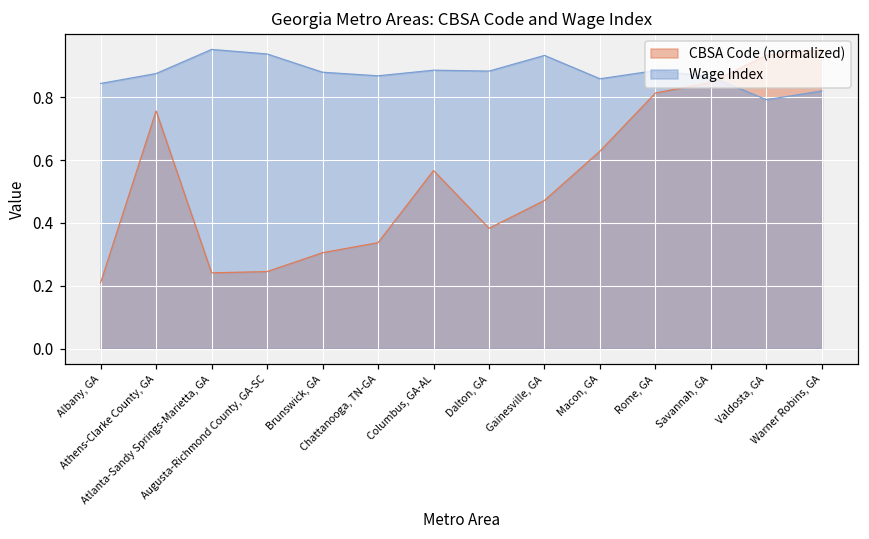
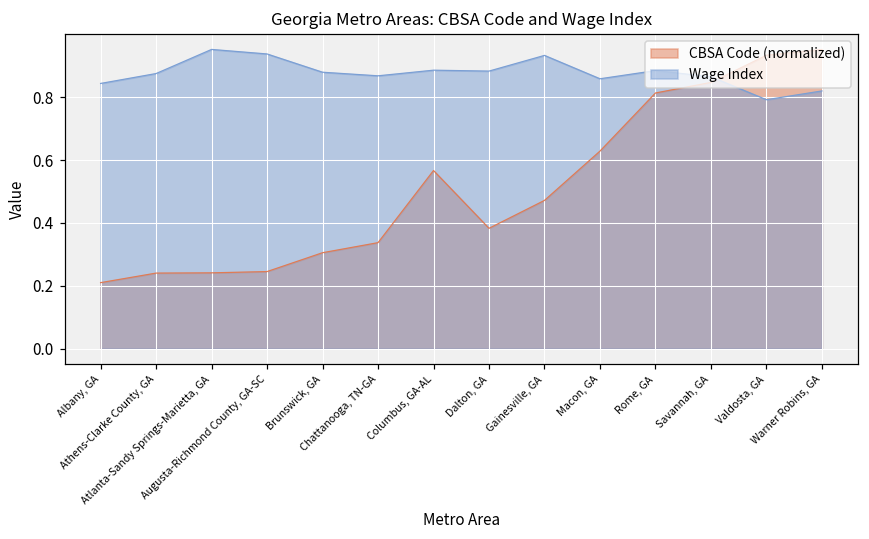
CBSA Code (normalized), Athens-Clarke County, GA: 0.76 -> 0.24
